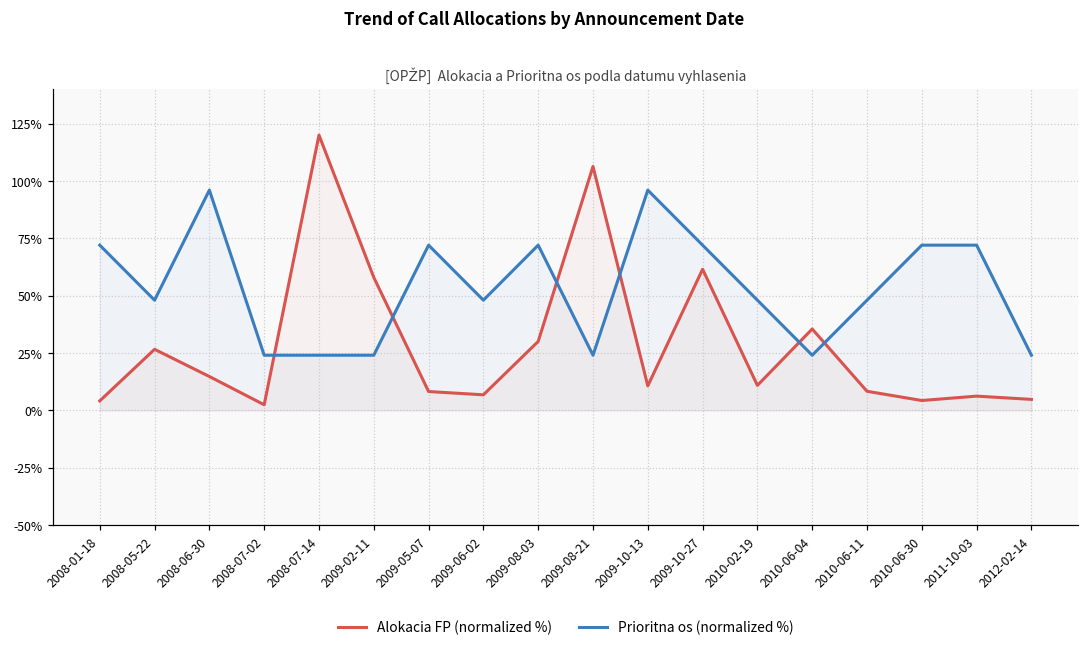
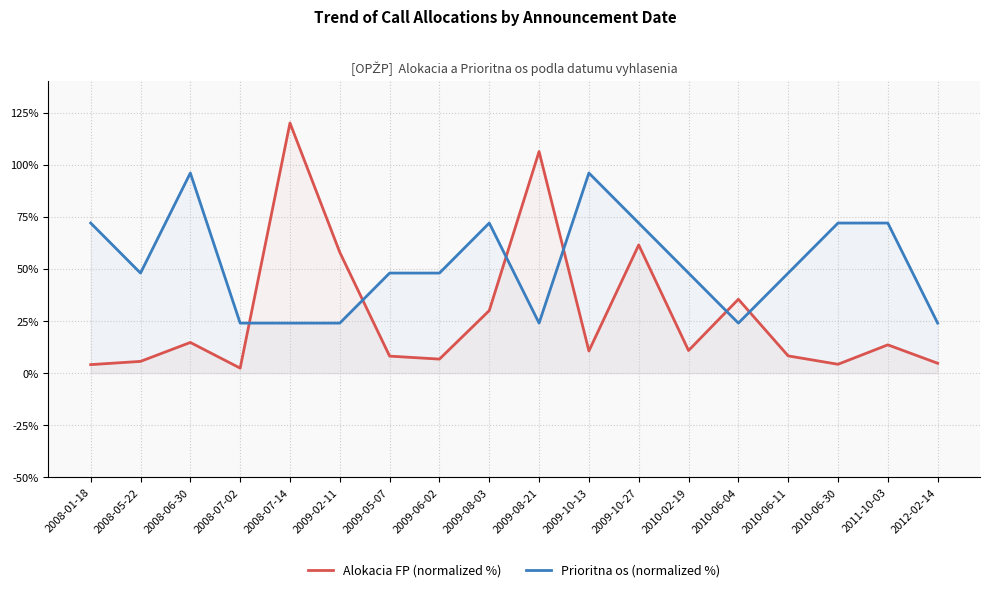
Alokacia FP (normalized %), 2008-05-22: 27% -> 6%
Prioritna os (normalized %), 2009-05-07: 72% -> 48%
Alokacia FP (normalized %), 2011-10-03: 6% -> 14%
